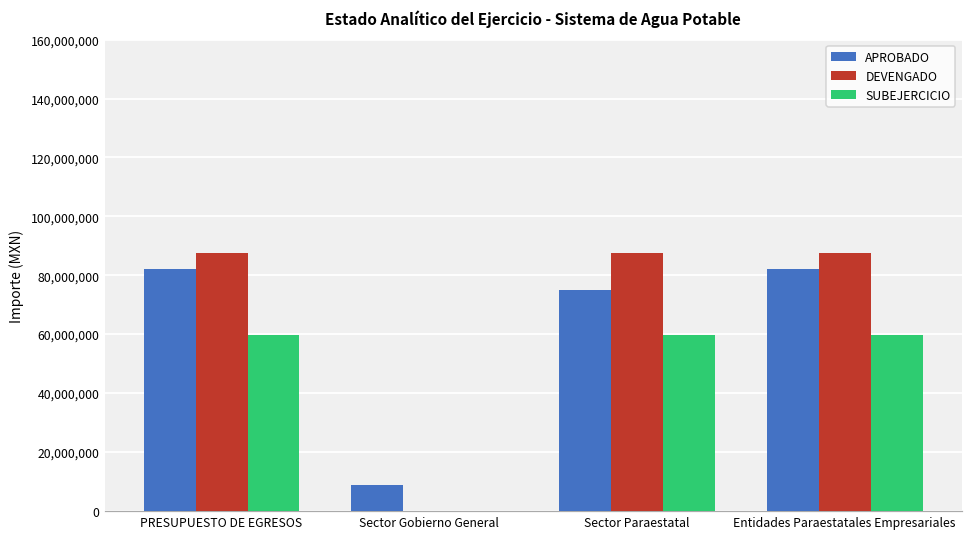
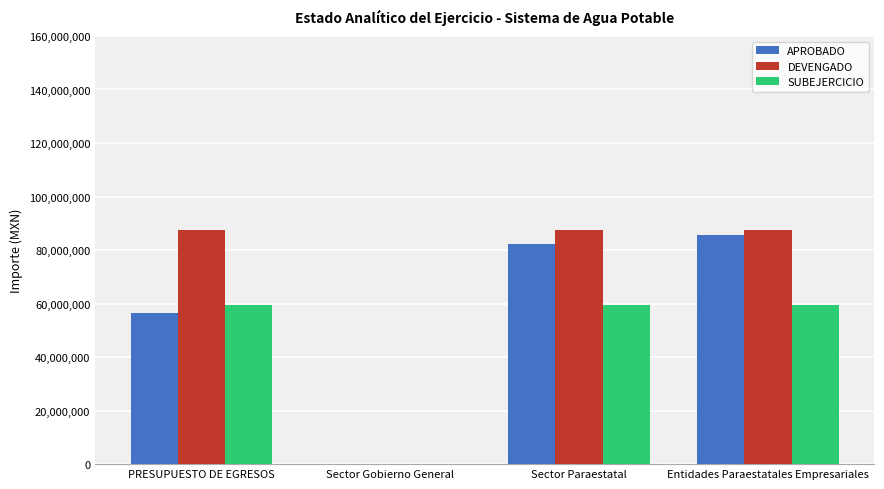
APROBADO, PRESUPUESTO DE EGRESOS: 82,000,000 -> 56,000,000
APROBADO, Sector Gobierno General: 9,000,000 -> 0
APROBADO, Sector Paraestatal: 75,000,000 -> 82,000,000
APROBADO, Entidades Paraestatales Empresariales: 82,000,000 -> 86,000,000
